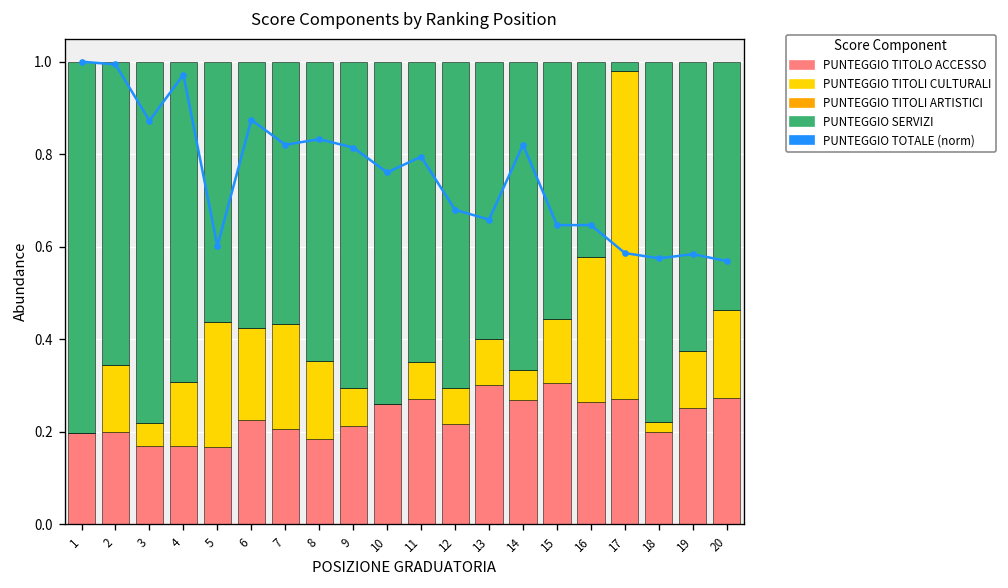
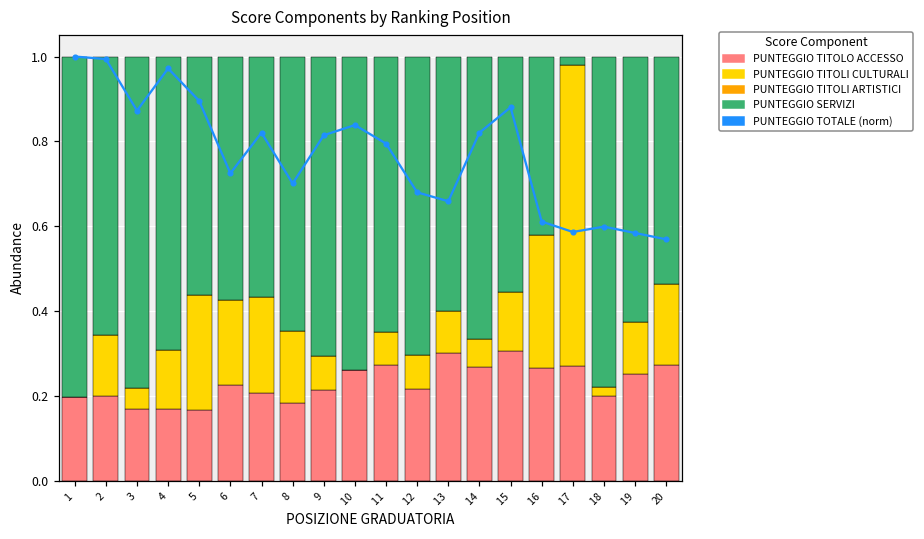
PUNTEGGIO TOTALE (norm), 5: 0.60 -> 0.90
PUNTEGGIO TOTALE (norm), 6: 0.87 -> 0.72
PUNTEGGIO TOTALE (norm), 8: 0.83 -> 0.70
PUNTEGGIO TOTALE (norm), 10: 0.76 -> 0.84
PUNTEGGIO TOTALE (norm), 15: 0.65 -> 0.88
PUNTEGGIO TOTALE (norm), 16: 0.65 -> 0.61
PUNTEGGIO TOTALE (norm), 18: 0.57 -> 0.60
